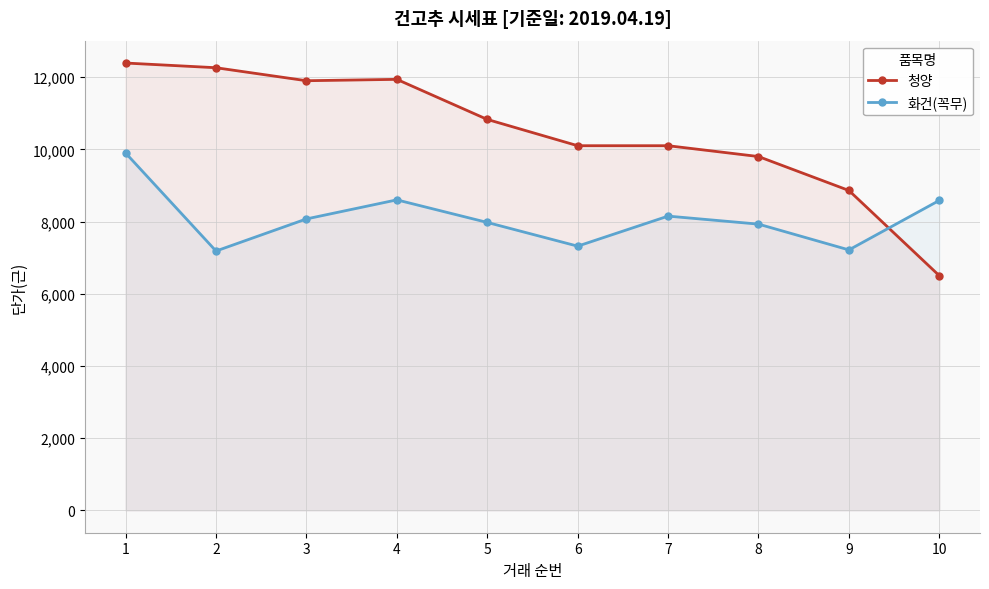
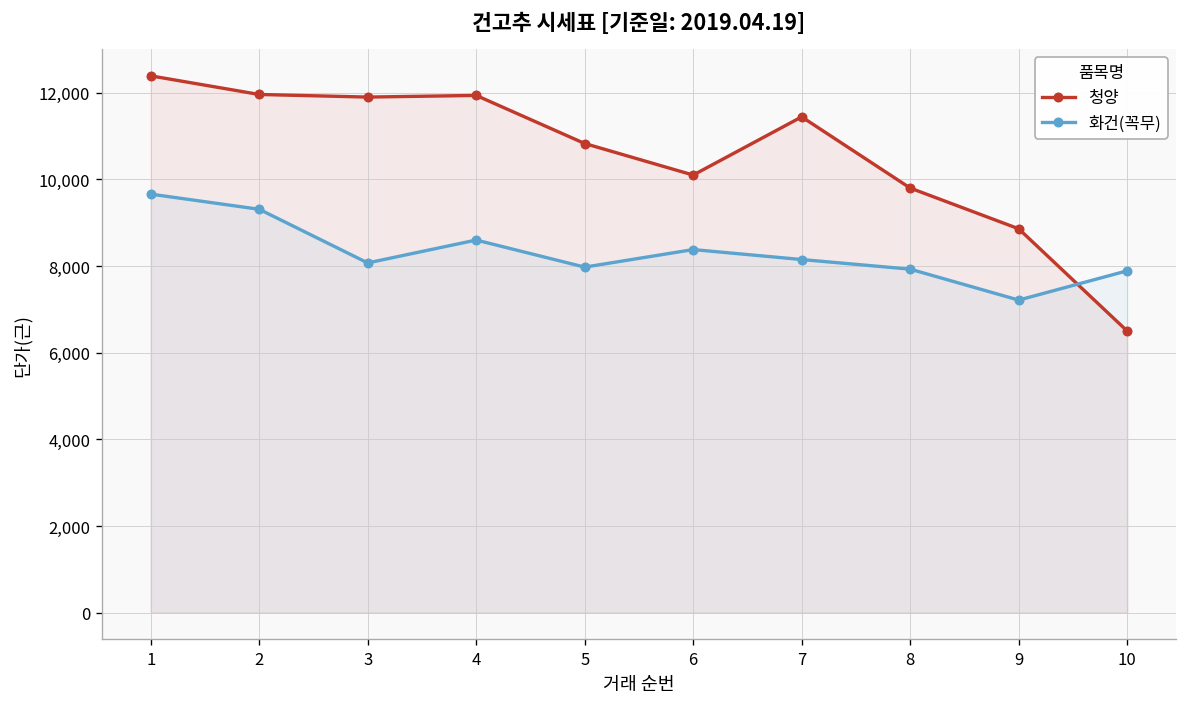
화건(꼭무), 1: 9,900 -> 9,700
청양, 2: 12,300 -> 12,000
화건(꼭무), 2: 7,200 -> 9,300
화건(꼭무), 6: 7,300 -> 8,400
청양, 7: 10,100 -> 11,400
화건(꼭무), 10: 8,600 -> 7,900
